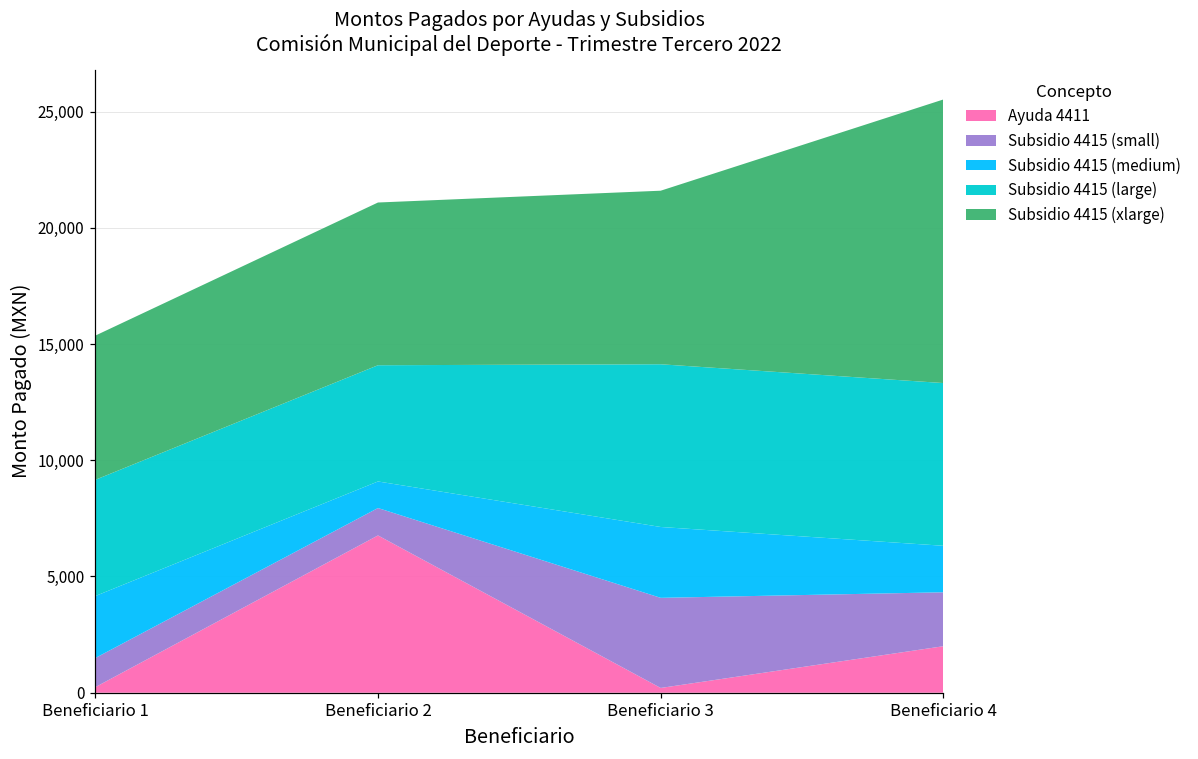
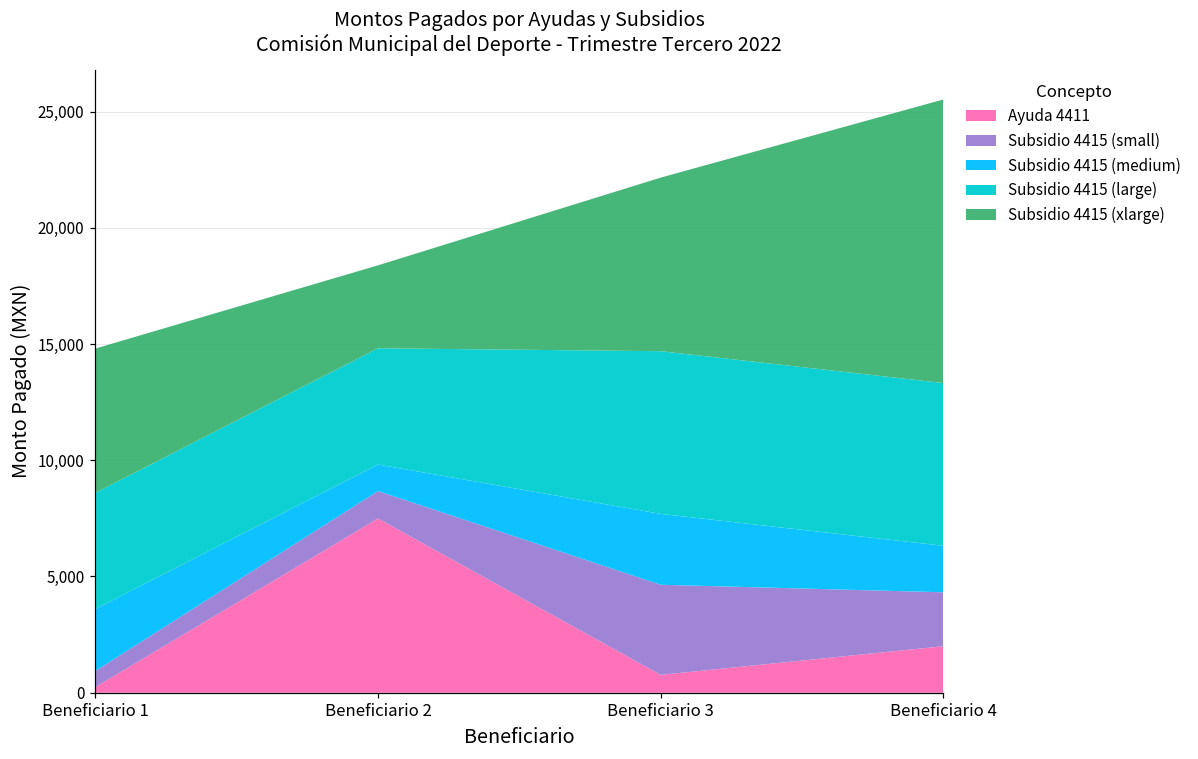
Subsidio 4415 (small), Beneficiario 1: 1,300 -> 700
Ayuda 4411, Beneficiario 2: 6,800 -> 7,500
Subsidio 4415 (xlarge), Beneficiario 2: 7,000 -> 3,600
Ayuda 4411, Beneficiario 3: 200 -> 800
